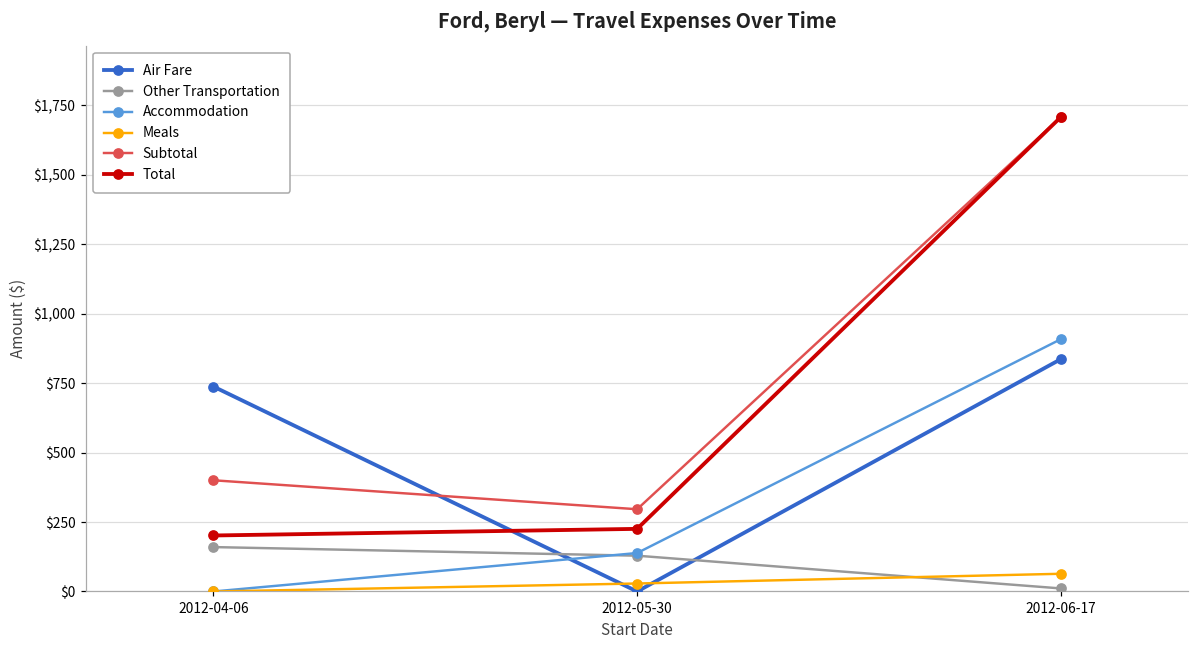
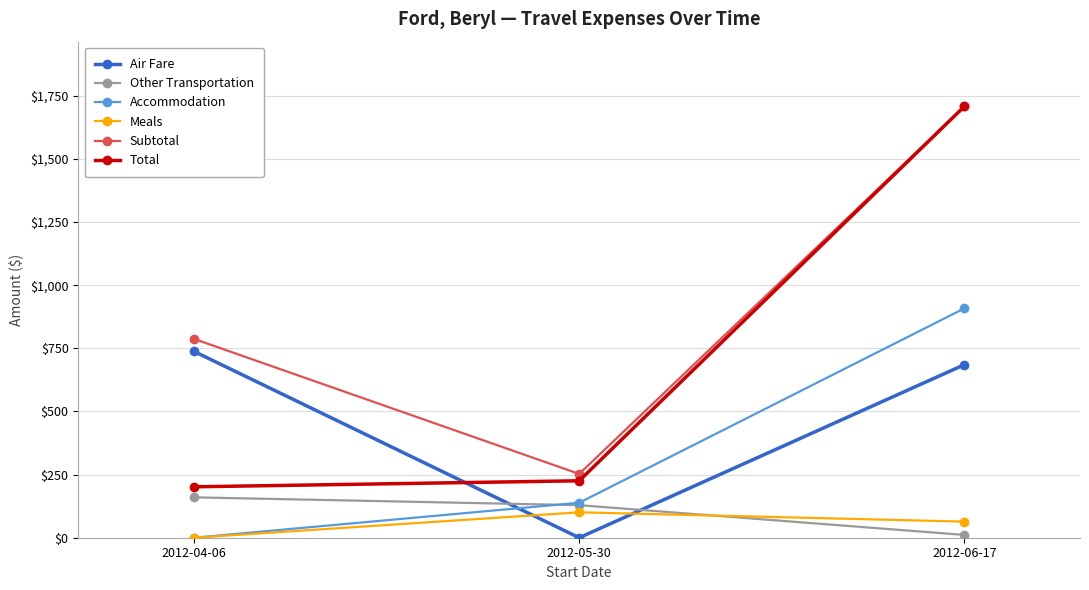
Subtotal, 2012-04-06: $400 -> $790
Meals, 2012-05-30: $30 -> $100
Subtotal, 2012-05-30: $300 -> $250
Air Fare, 2012-06-17: $840 -> $690
